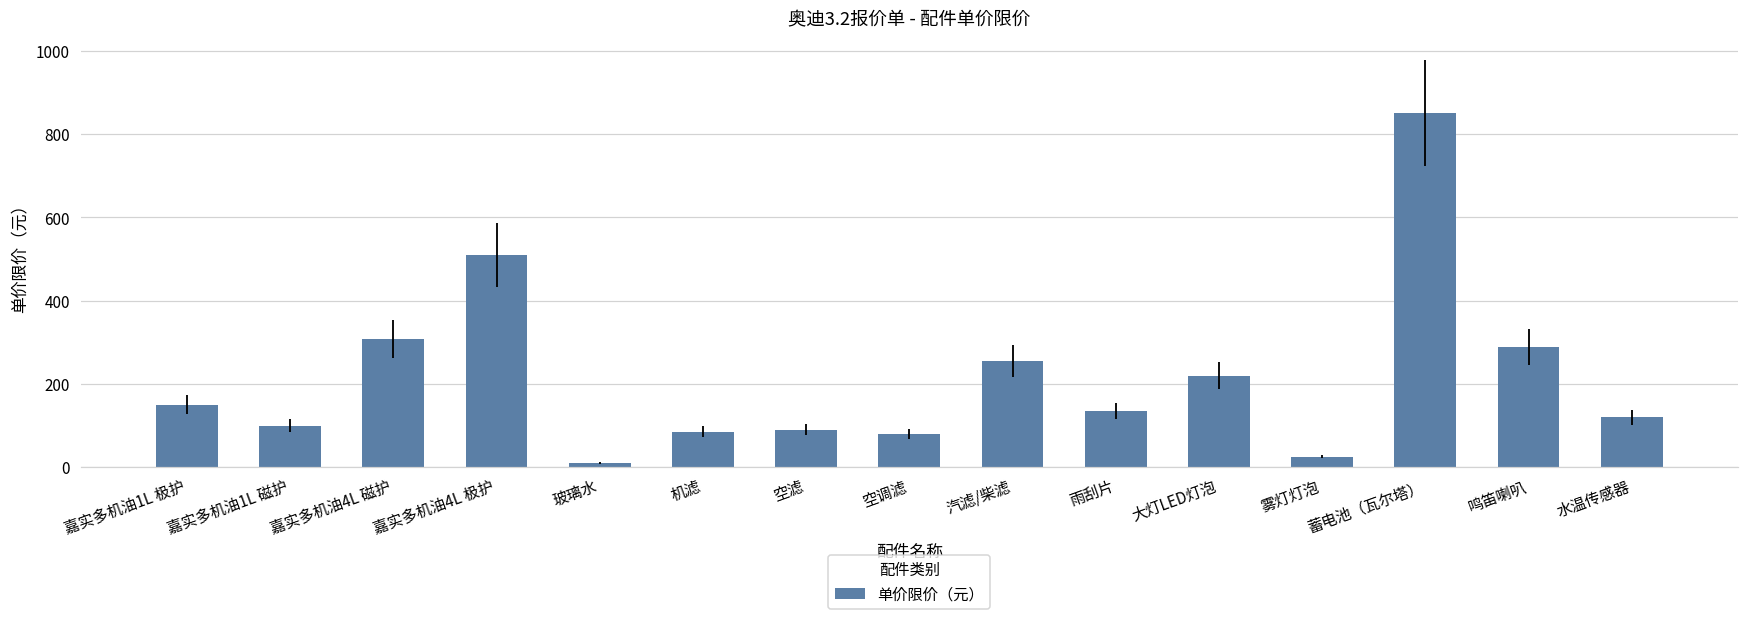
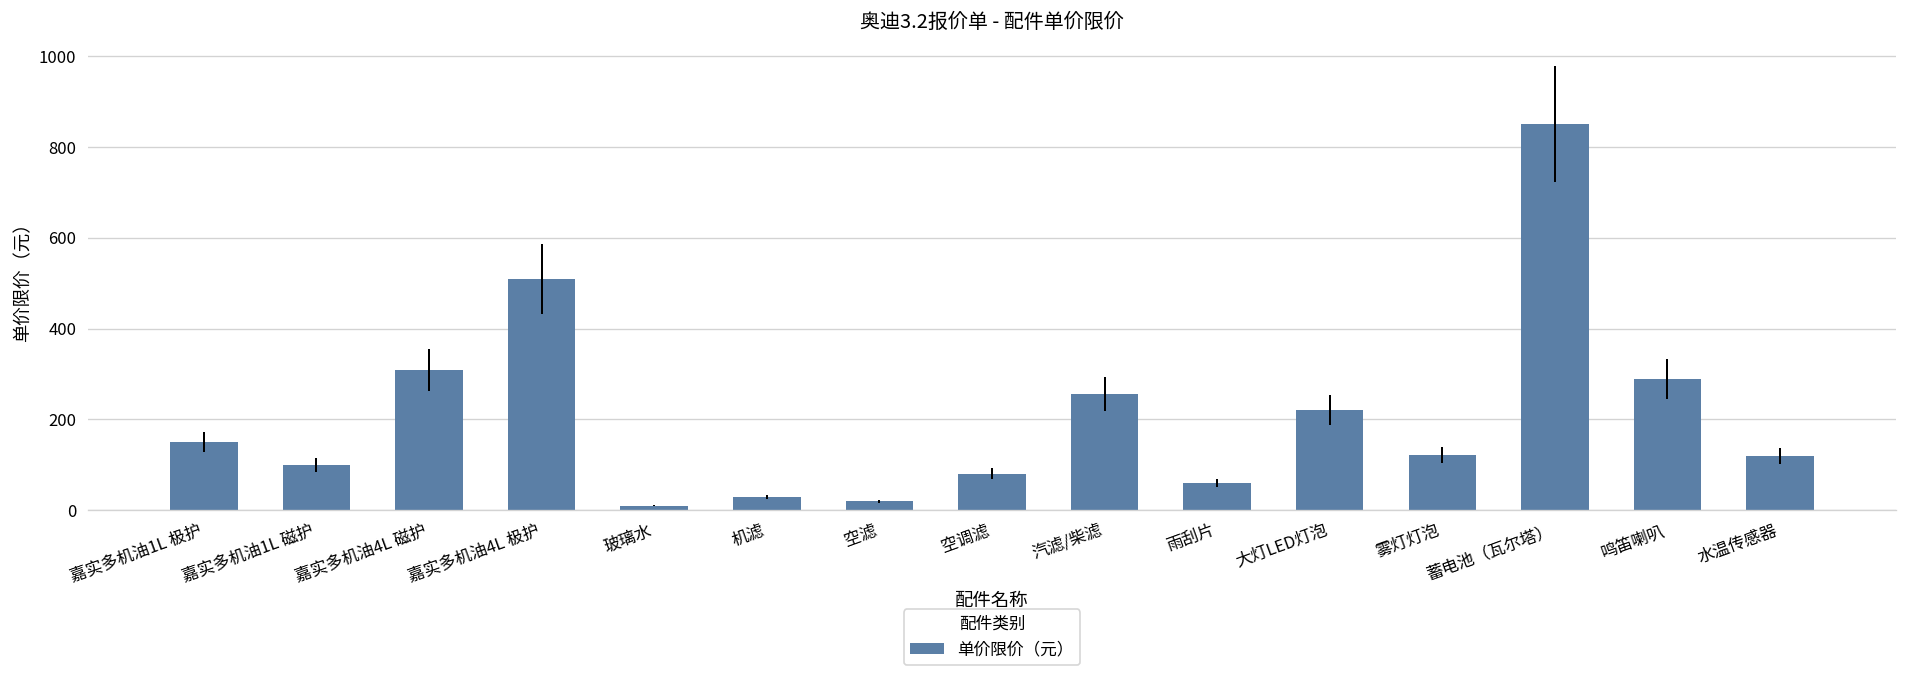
机滤: 90 -> 30
空滤: 90 -> 20
雨刮片: 140 -> 60
雾灯灯泡: 30 -> 120
